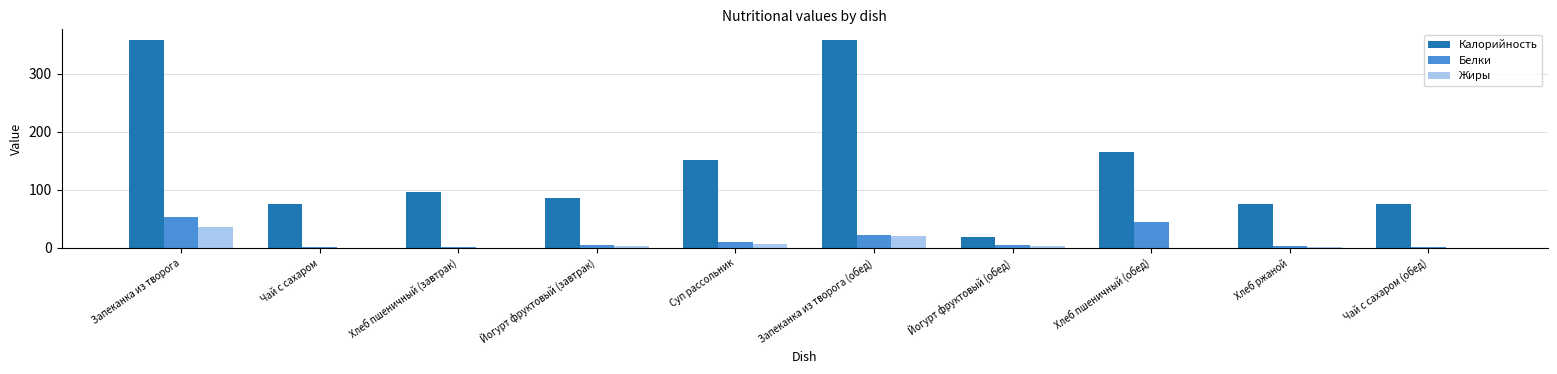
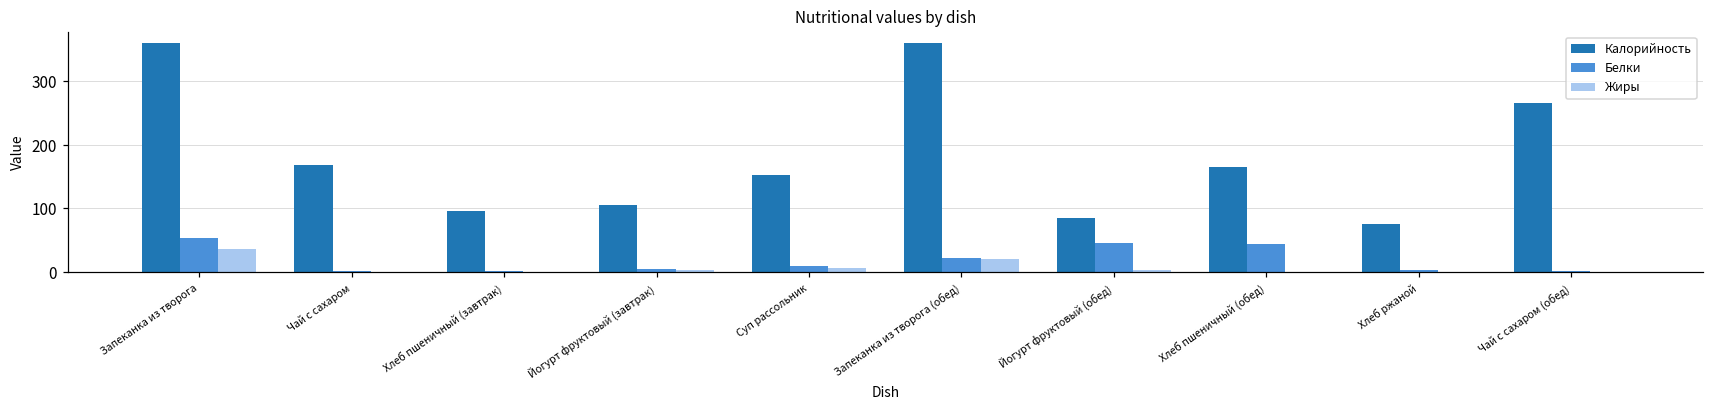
Калорийность, Чай с сахаром: 80 -> 170
Калорийность, Йогурт фруктовый (завтрак): 90 -> 110
Калорийность, Йогурт фруктовый (обед): 20 -> 90
Белки, Йогурт фруктовый (обед): 10 -> 50
Калорийность, Чай с сахаром (обед): 80 -> 270
